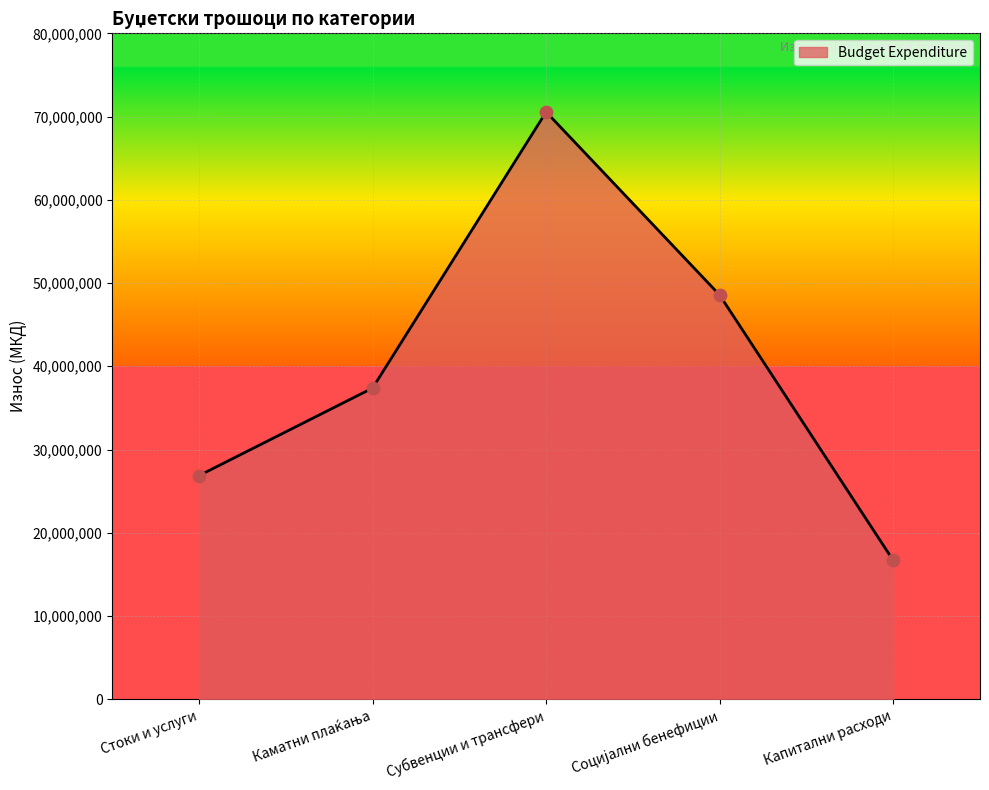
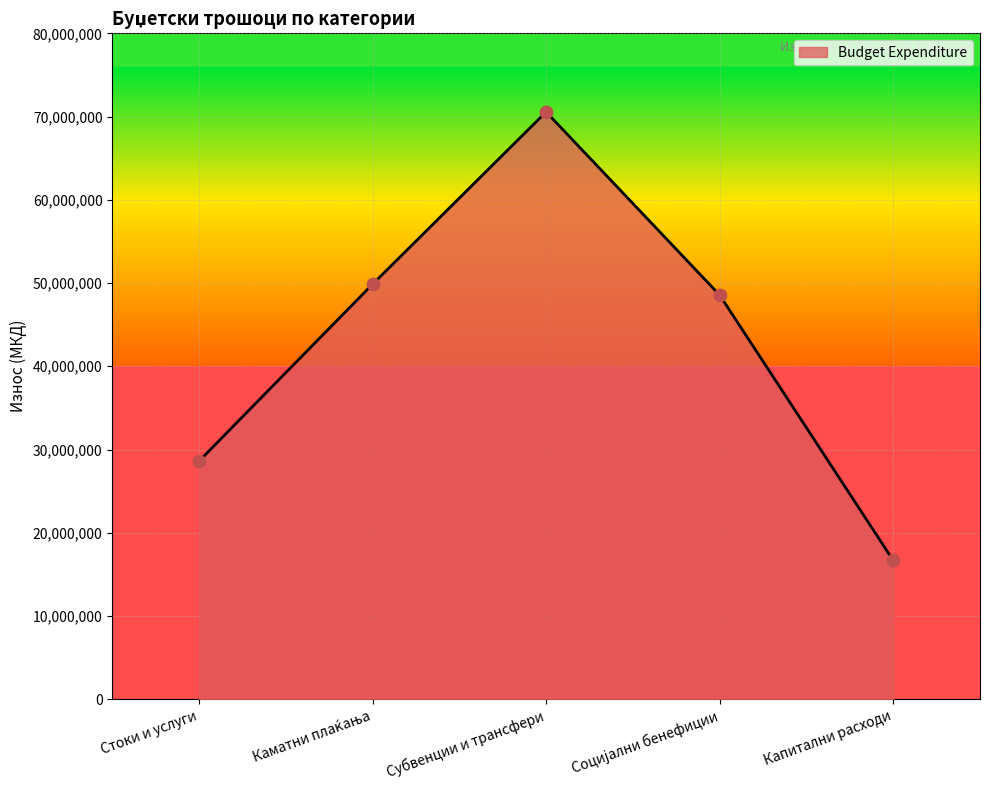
Стоки и услуги: 27,000,000 -> 29,000,000
Каматни плаќања: 37,000,000 -> 50,000,000
